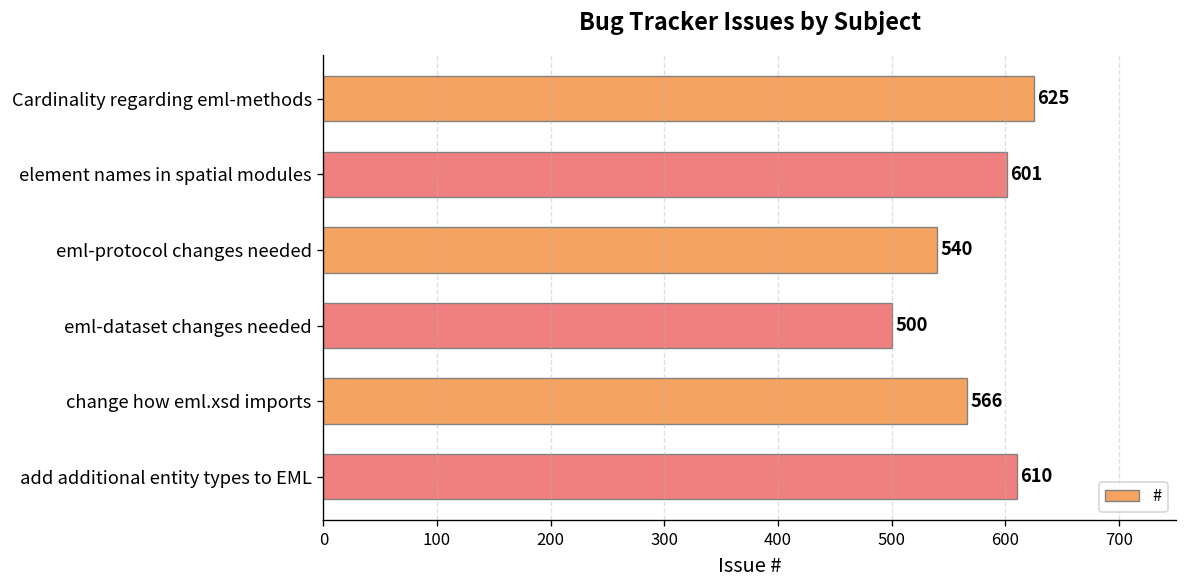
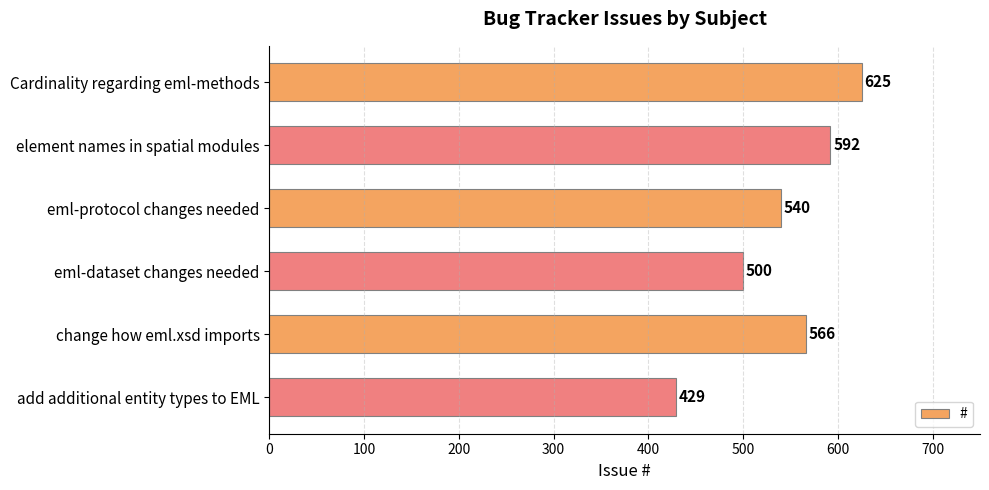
element names in spatial modules: 601 -> 592
add additional entity types to EML: 610 -> 429
